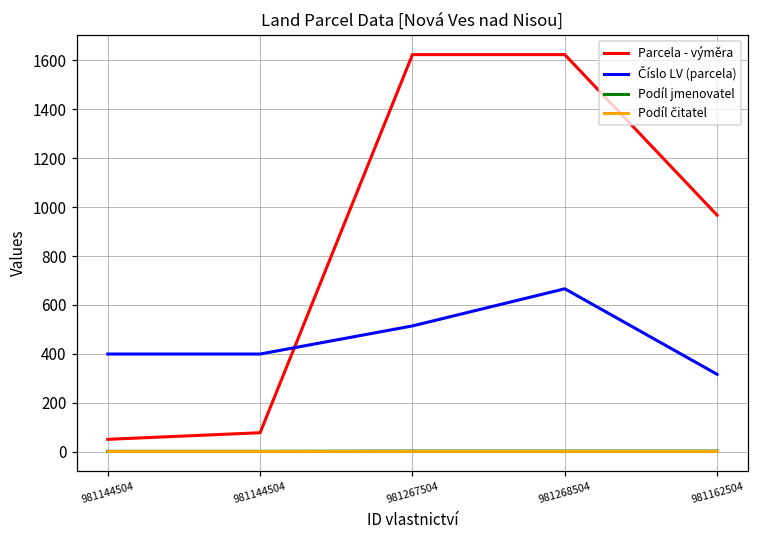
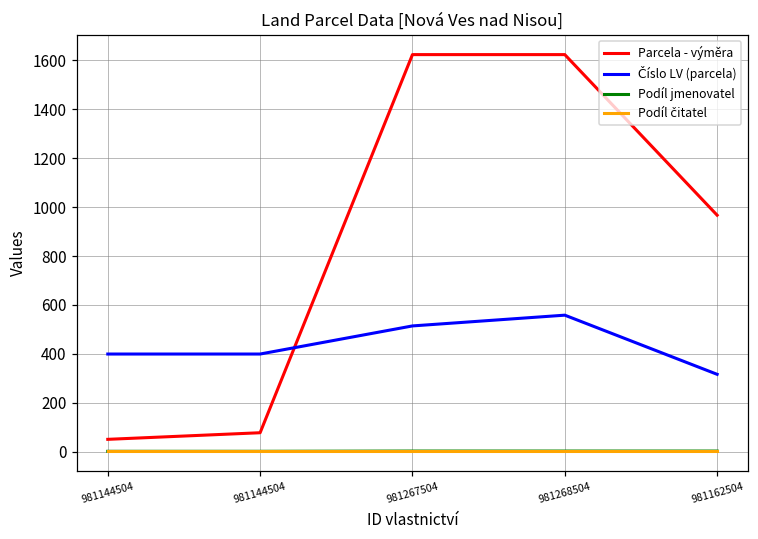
Číslo LV (parcela), 981268504: 670 -> 560
